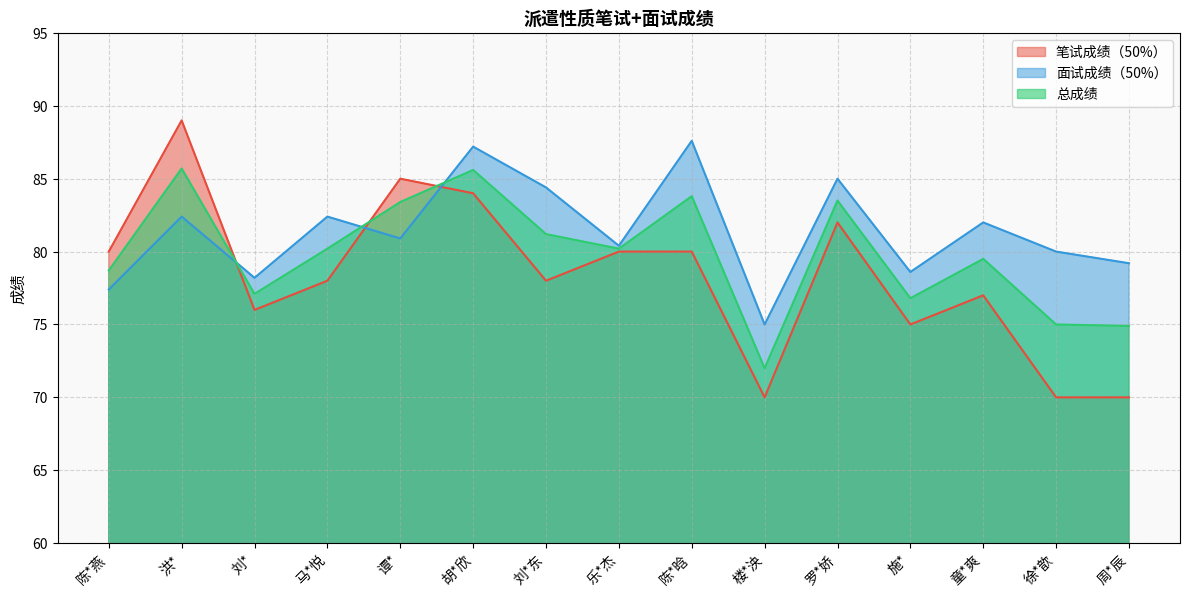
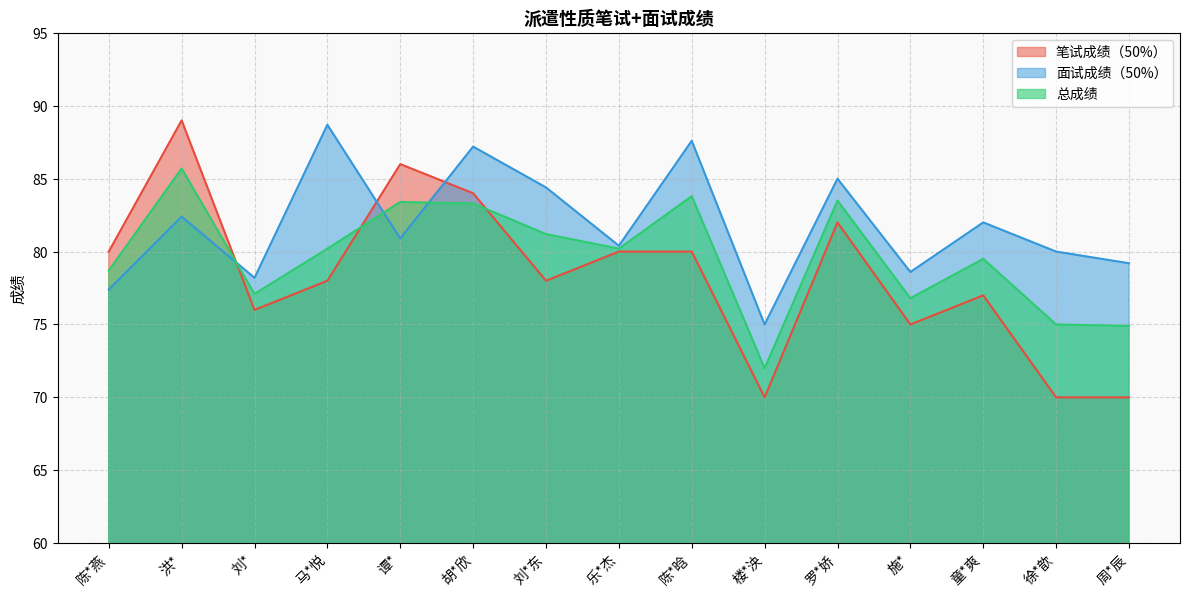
面试成绩（50%）, 马*悦: 82.4 -> 88.7
笔试成绩（50%）, 谭*: 85 -> 86
总成绩, 胡*欣: 85.6 -> 83.3
